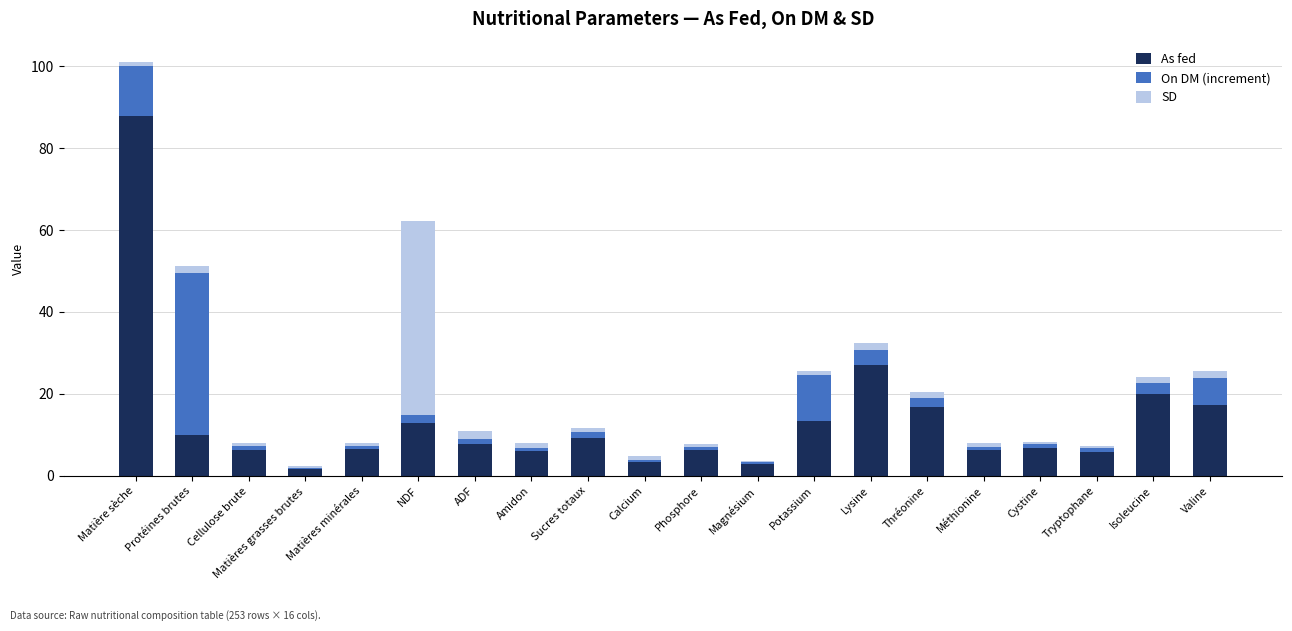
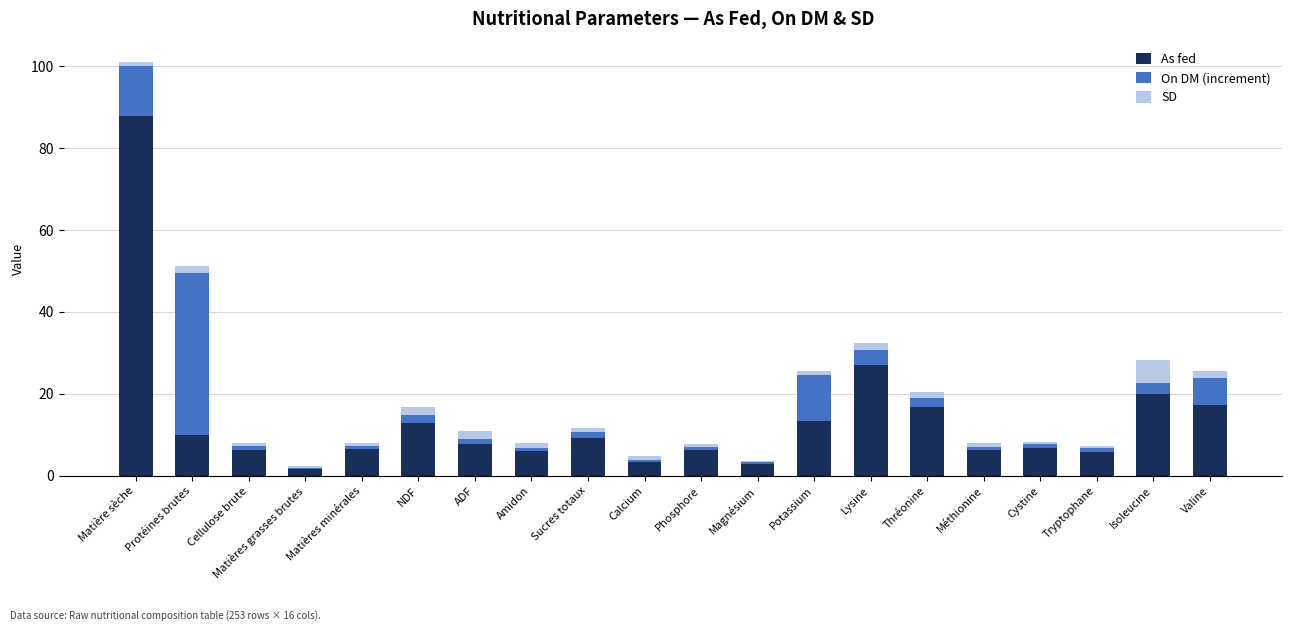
SD, NDF: 47 -> 2
SD, Isoleucine: 2 -> 6
